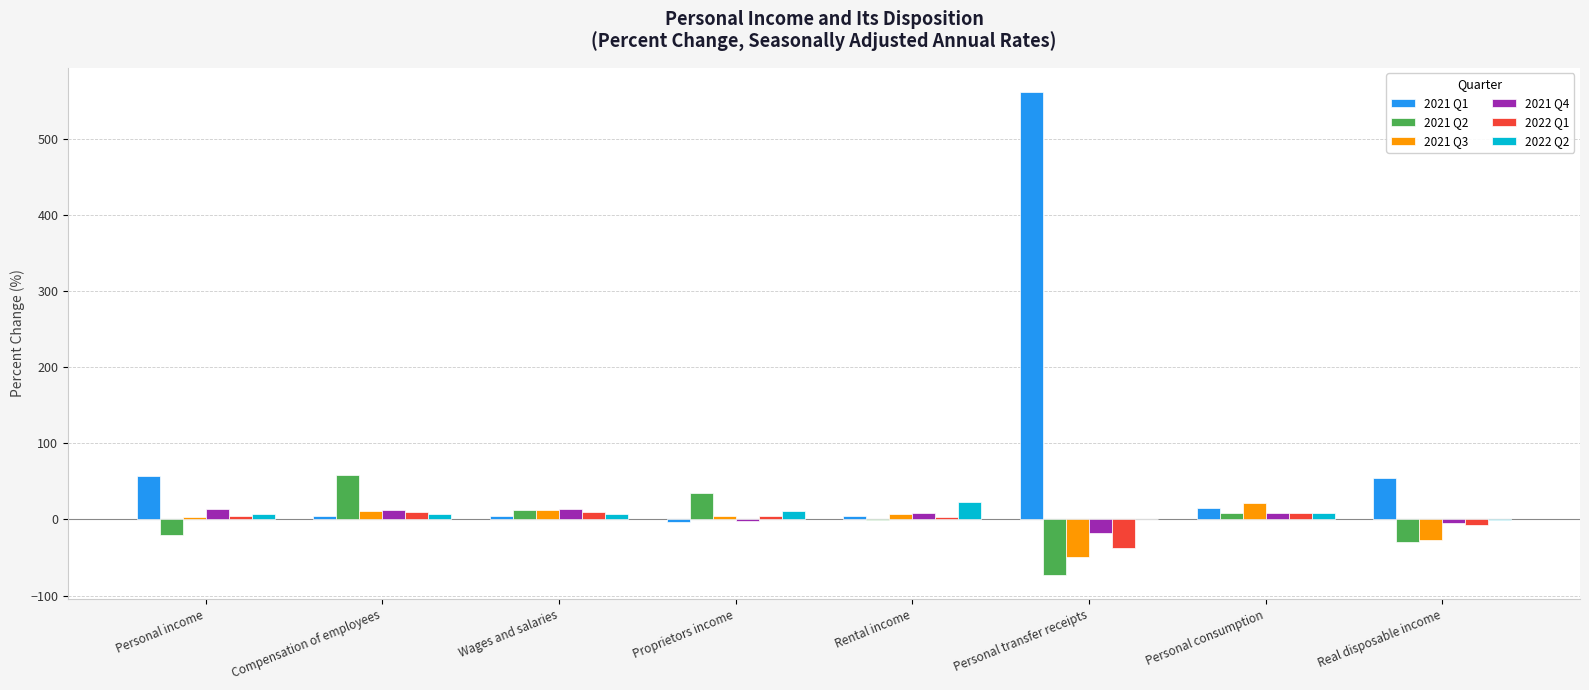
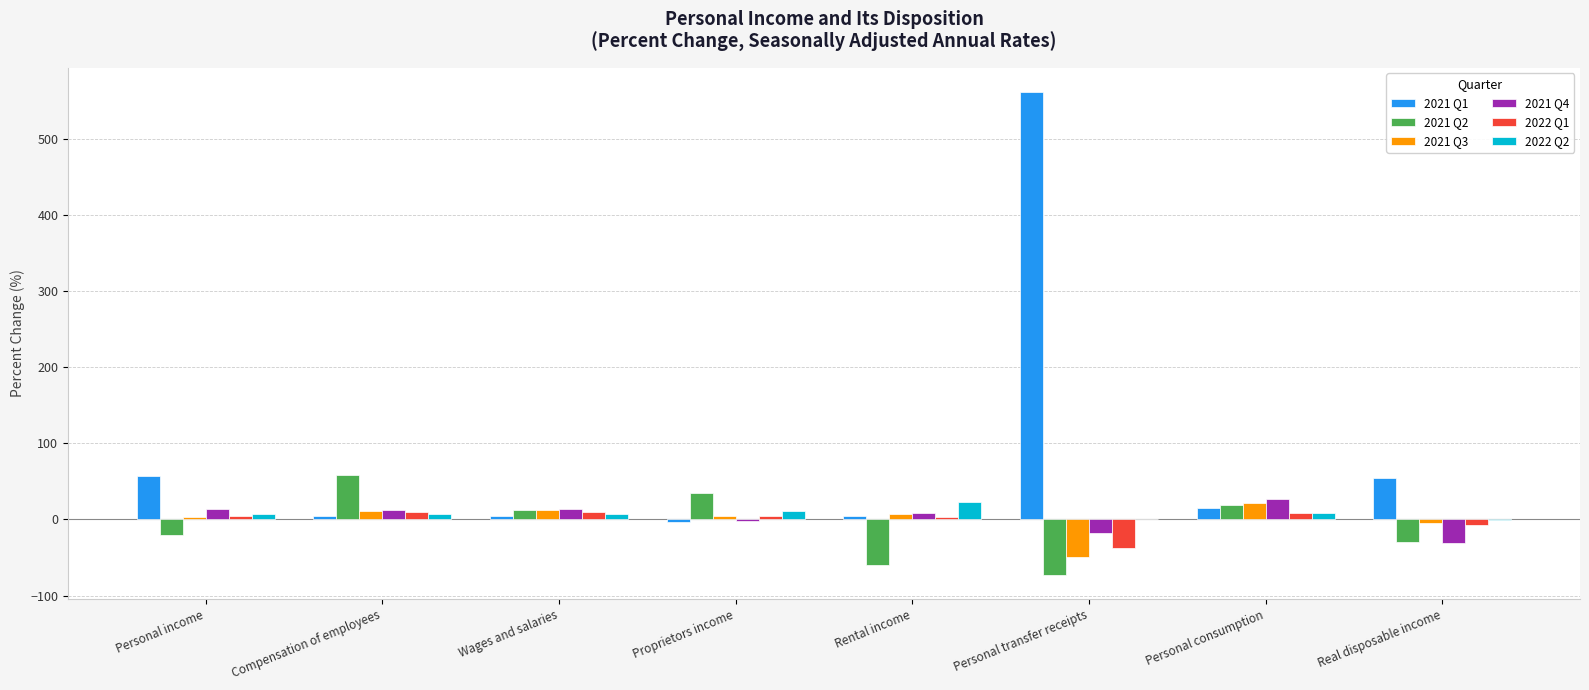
2021 Q2, Rental income: 0 -> -60
2021 Q2, Personal consumption: 10 -> 20
2021 Q4, Personal consumption: 10 -> 30
2021 Q3, Real disposable income: -30 -> 0
2021 Q4, Real disposable income: 0 -> -30
